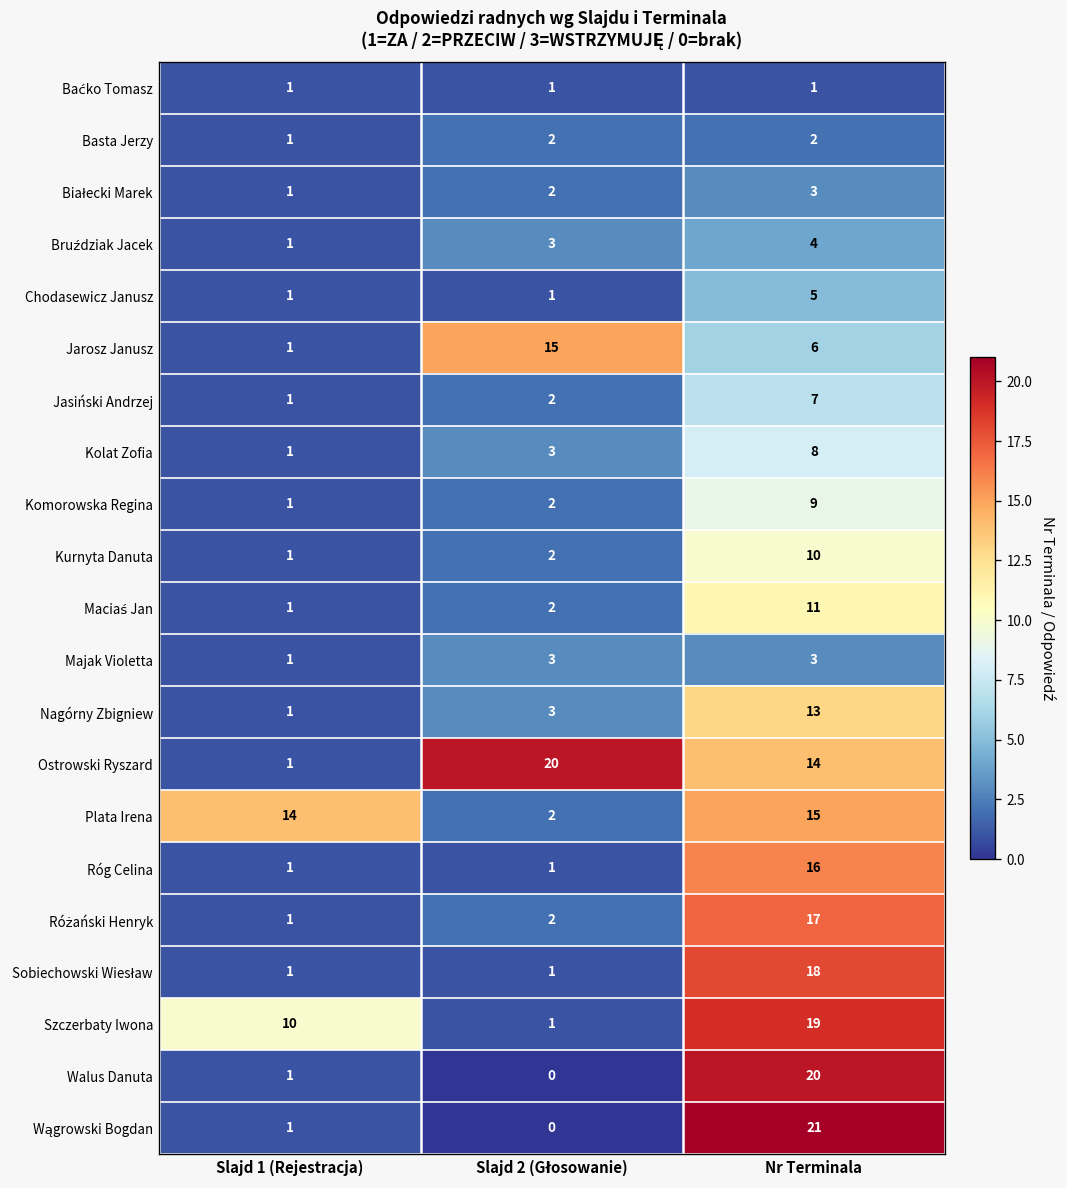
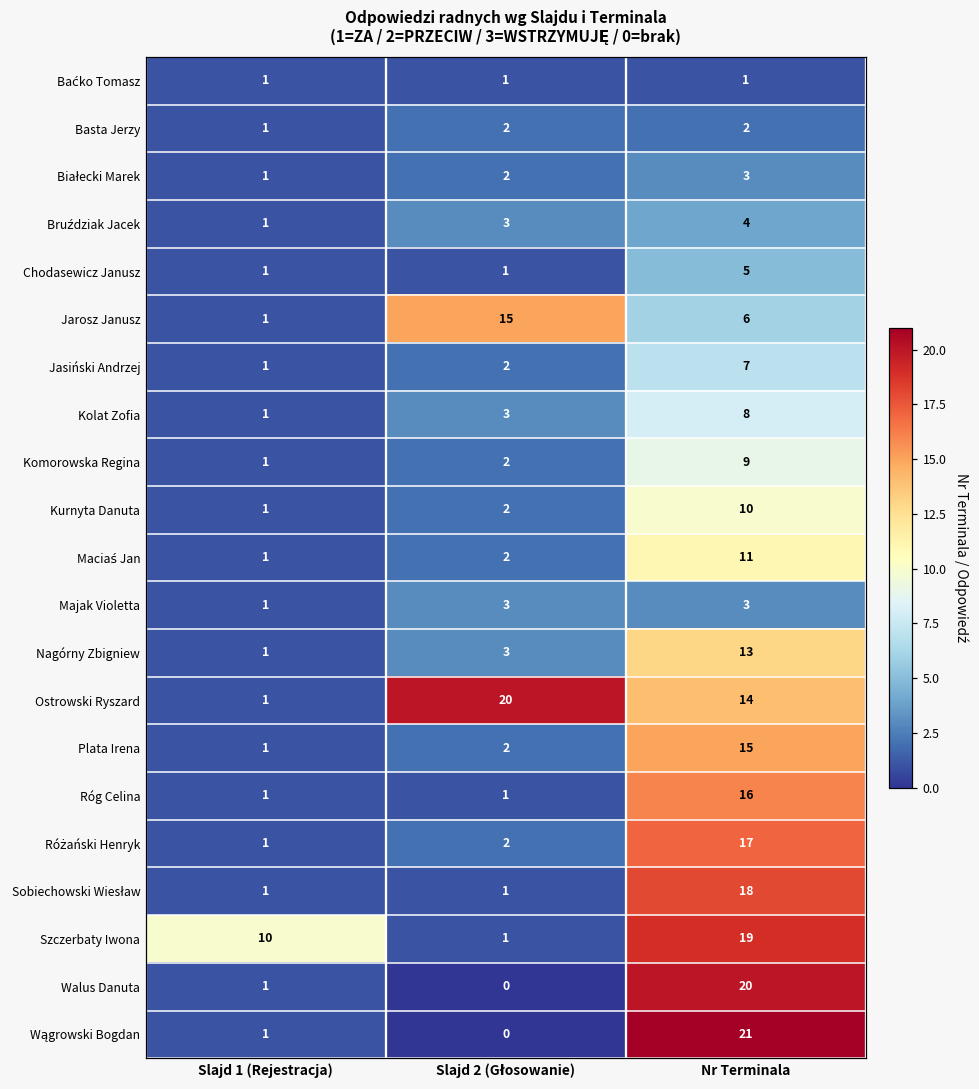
Plata Irena, Slajd 1 (Rejestracja): 14 -> 1
